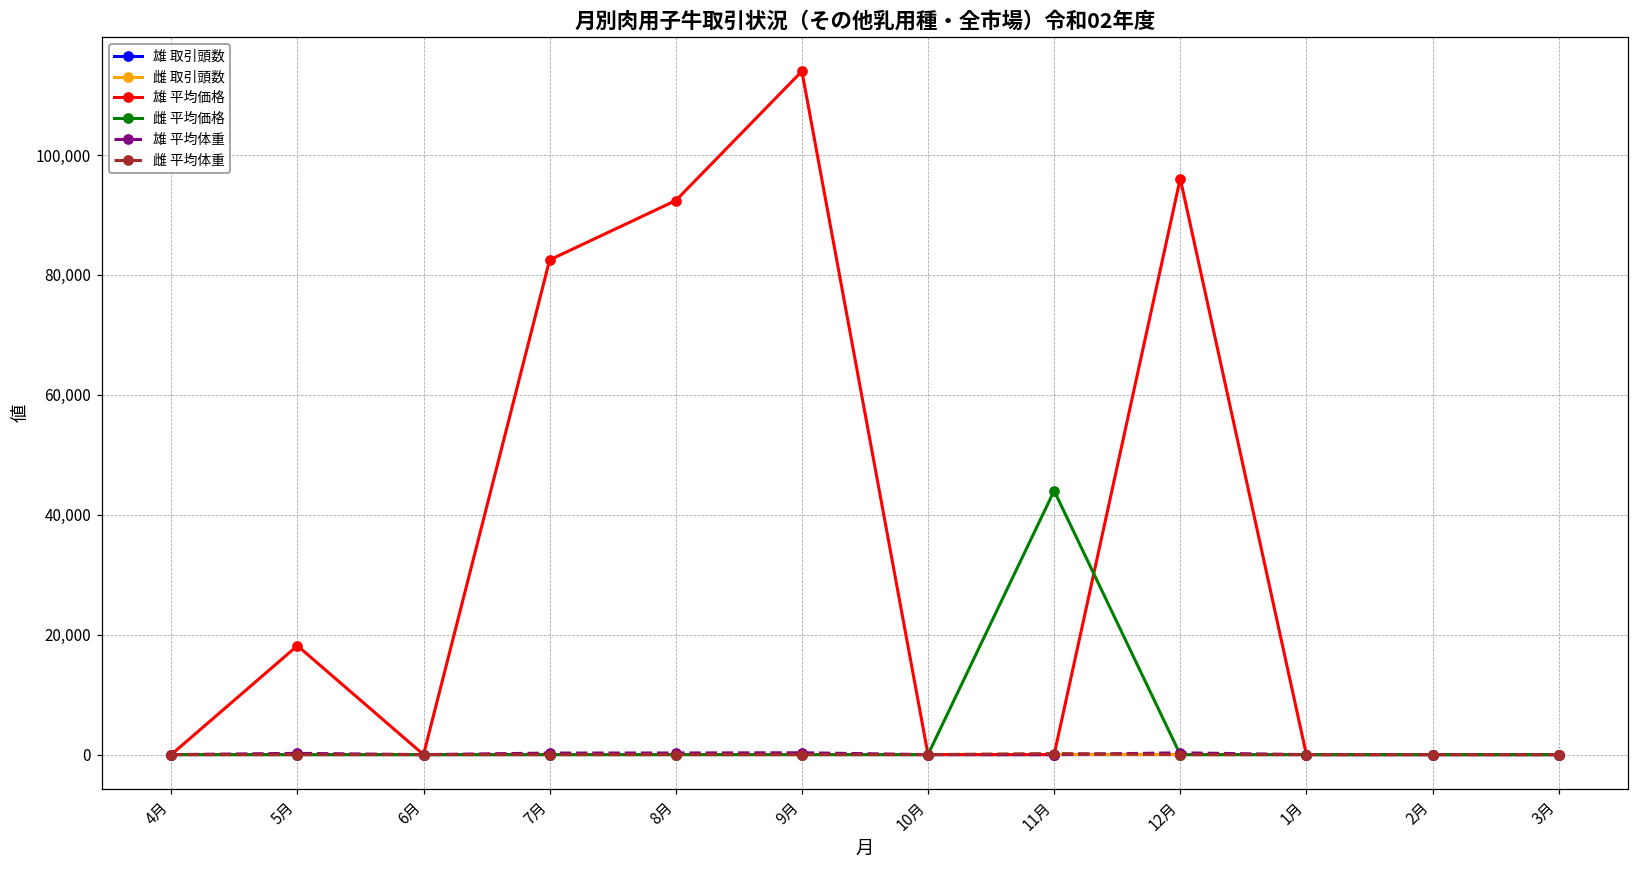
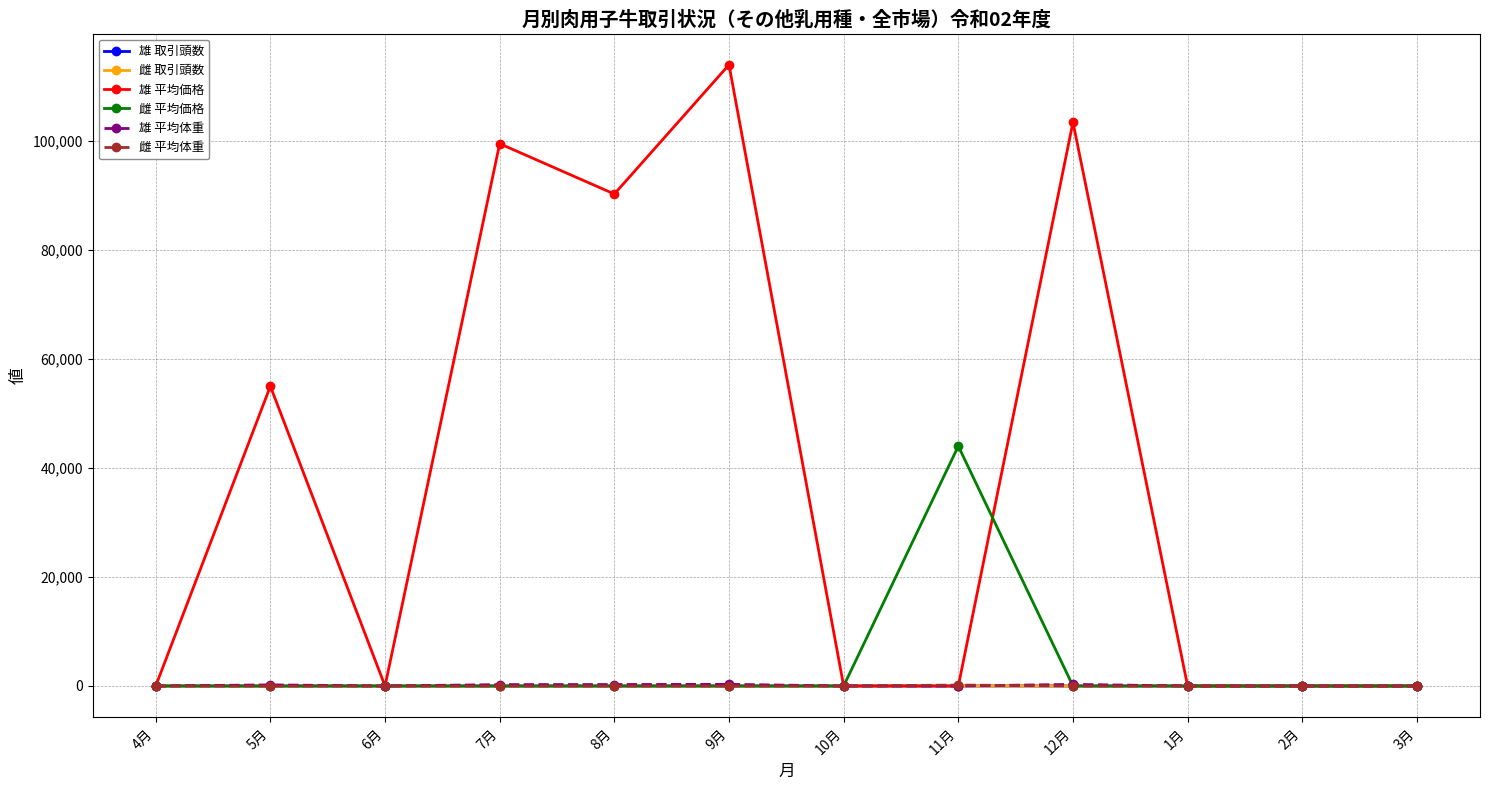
雄 平均価格, 5月: 18,000 -> 55,000
雄 平均価格, 7月: 83,000 -> 99,000
雄 平均価格, 8月: 92,000 -> 90,000
雄 平均価格, 12月: 96,000 -> 103,000
